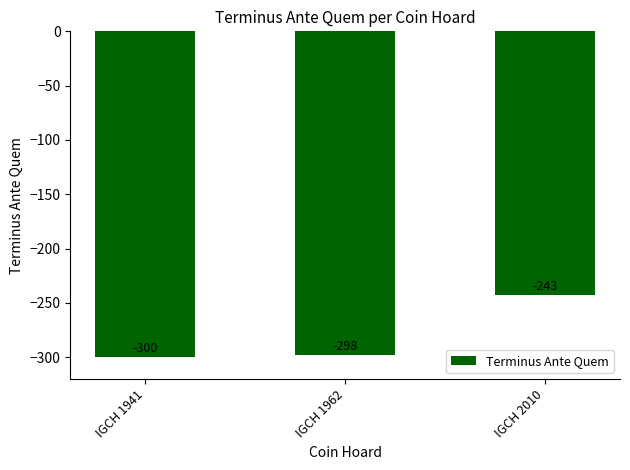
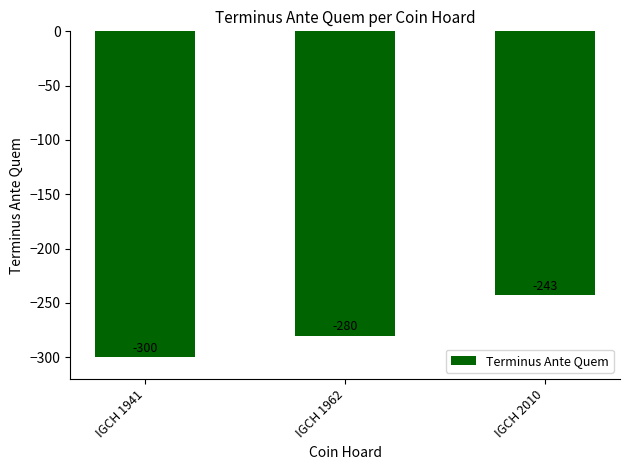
IGCH 1962: -298 -> -280
